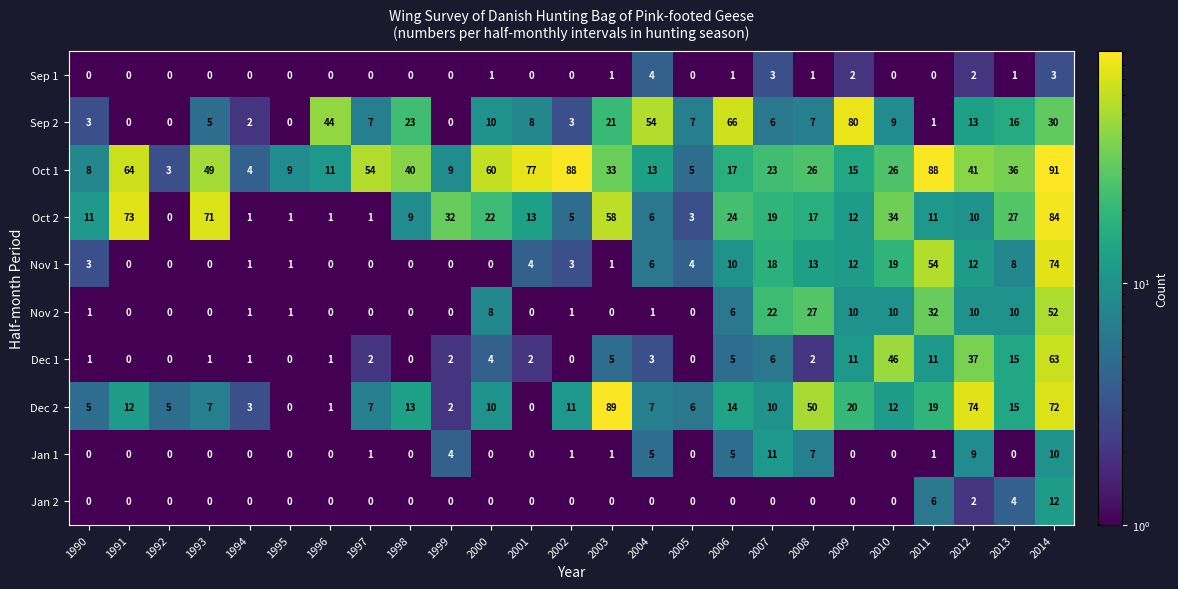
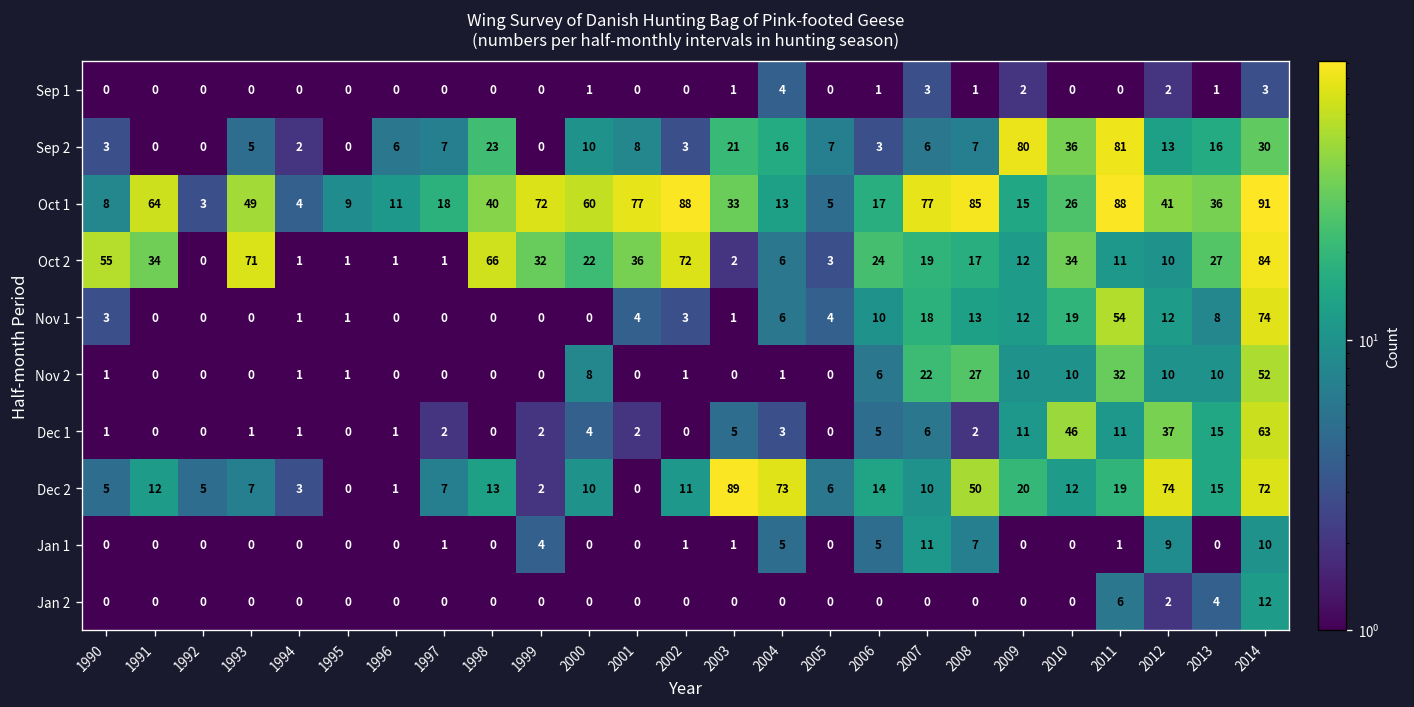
Sep 2, 1996: 44 -> 6
Sep 2, 2004: 54 -> 16
Sep 2, 2006: 66 -> 3
Sep 2, 2010: 9 -> 36
Sep 2, 2011: 1 -> 81
Oct 1, 1997: 54 -> 18
Oct 1, 1999: 9 -> 72
Oct 1, 2007: 23 -> 77
Oct 1, 2008: 26 -> 85
Oct 2, 1990: 11 -> 55
Oct 2, 1991: 73 -> 34
Oct 2, 1998: 9 -> 66
Oct 2, 2001: 13 -> 36
Oct 2, 2002: 5 -> 72
Oct 2, 2003: 58 -> 2
Dec 2, 2004: 7 -> 73
